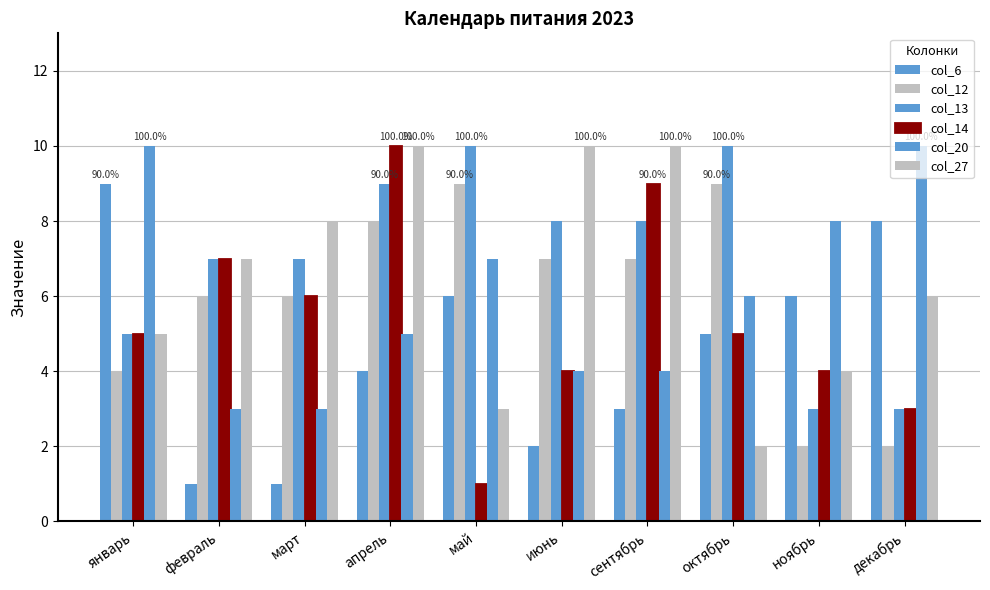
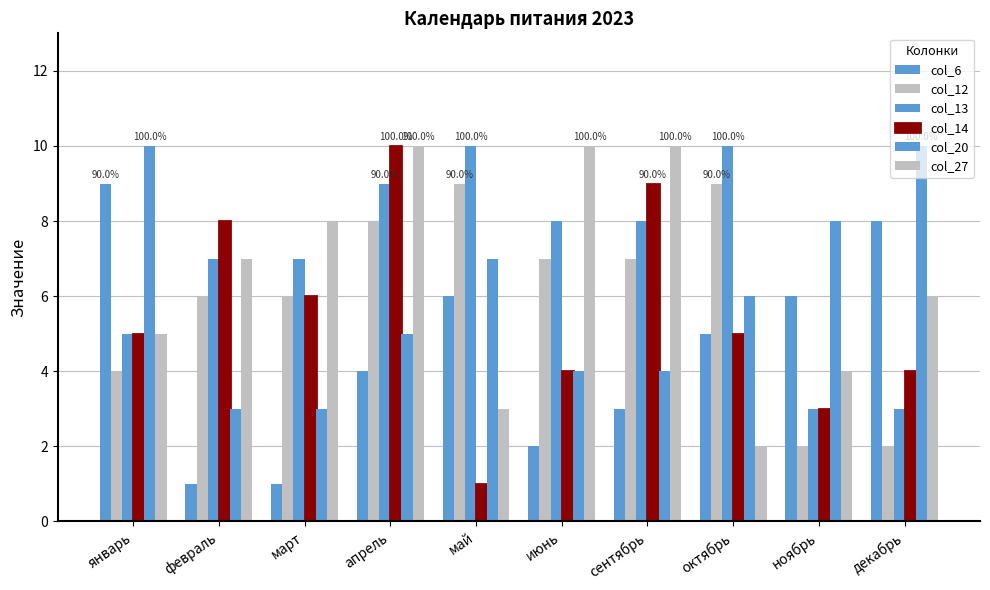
col_14, февраль: 7 -> 8
col_14, ноябрь: 4 -> 3
col_14, декабрь: 3 -> 4
